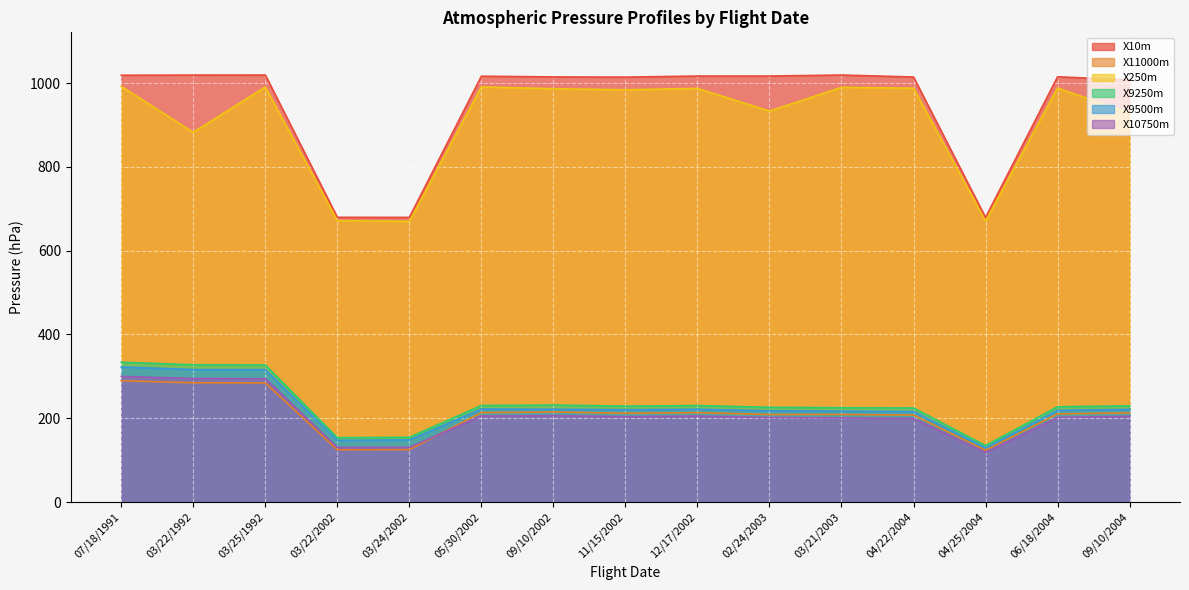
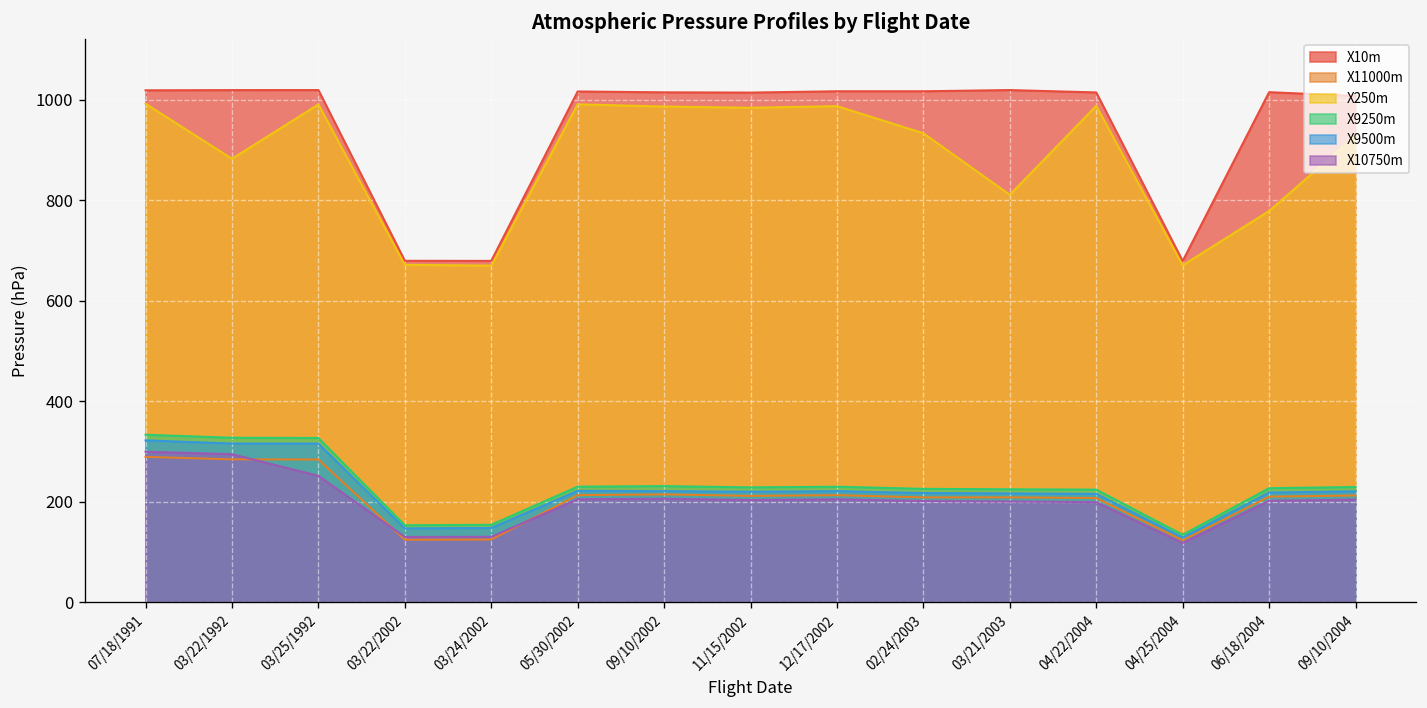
X10750m, 03/25/1992: 290 -> 250
X250m, 03/21/2003: 990 -> 810
X250m, 06/18/2004: 990 -> 780
